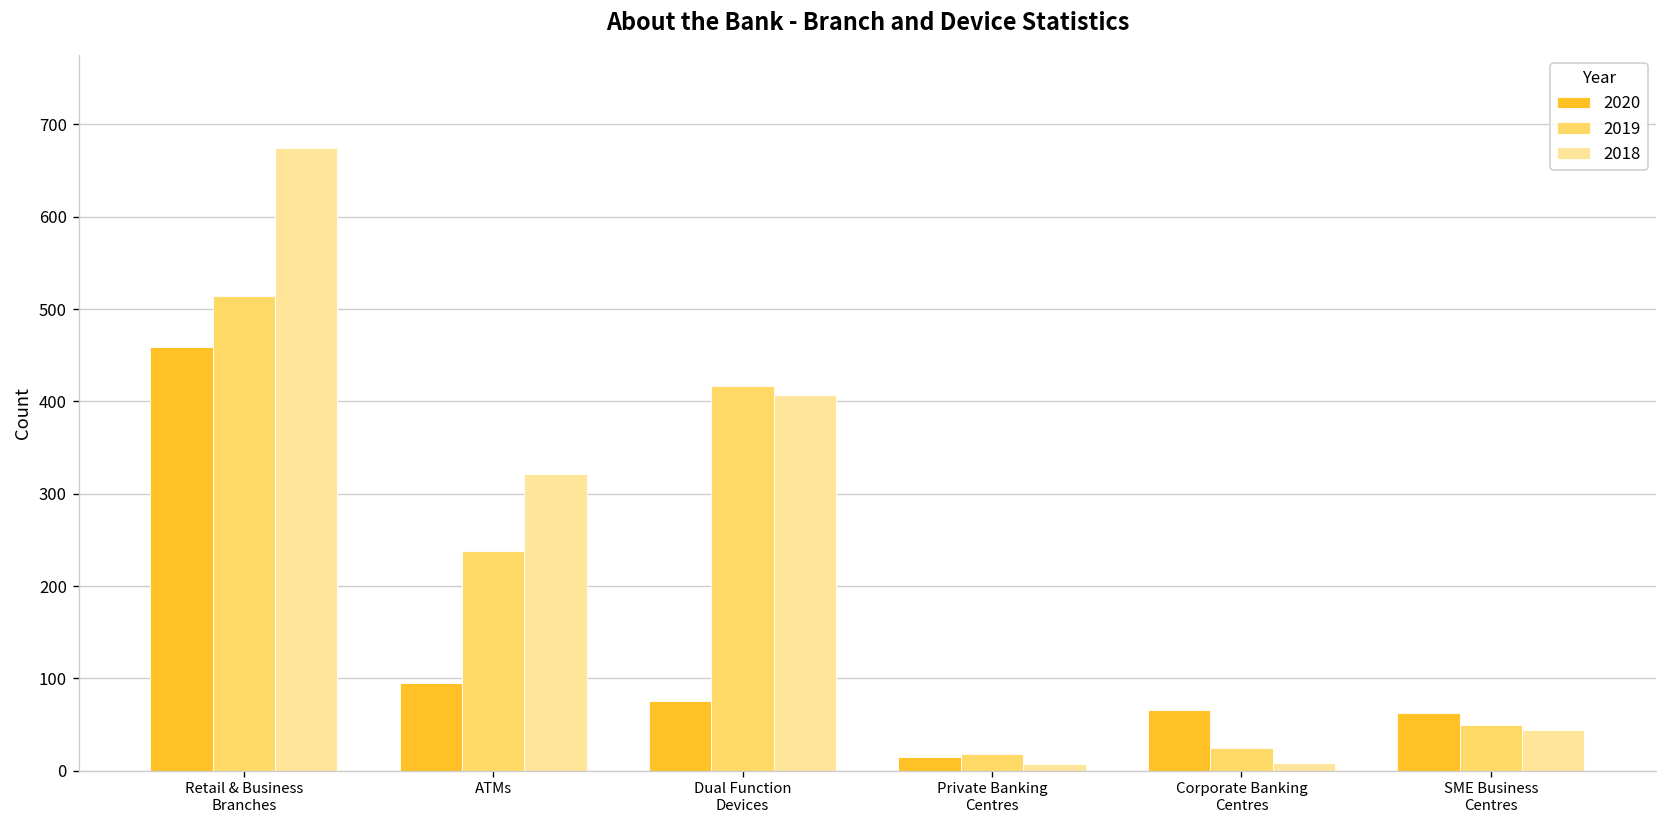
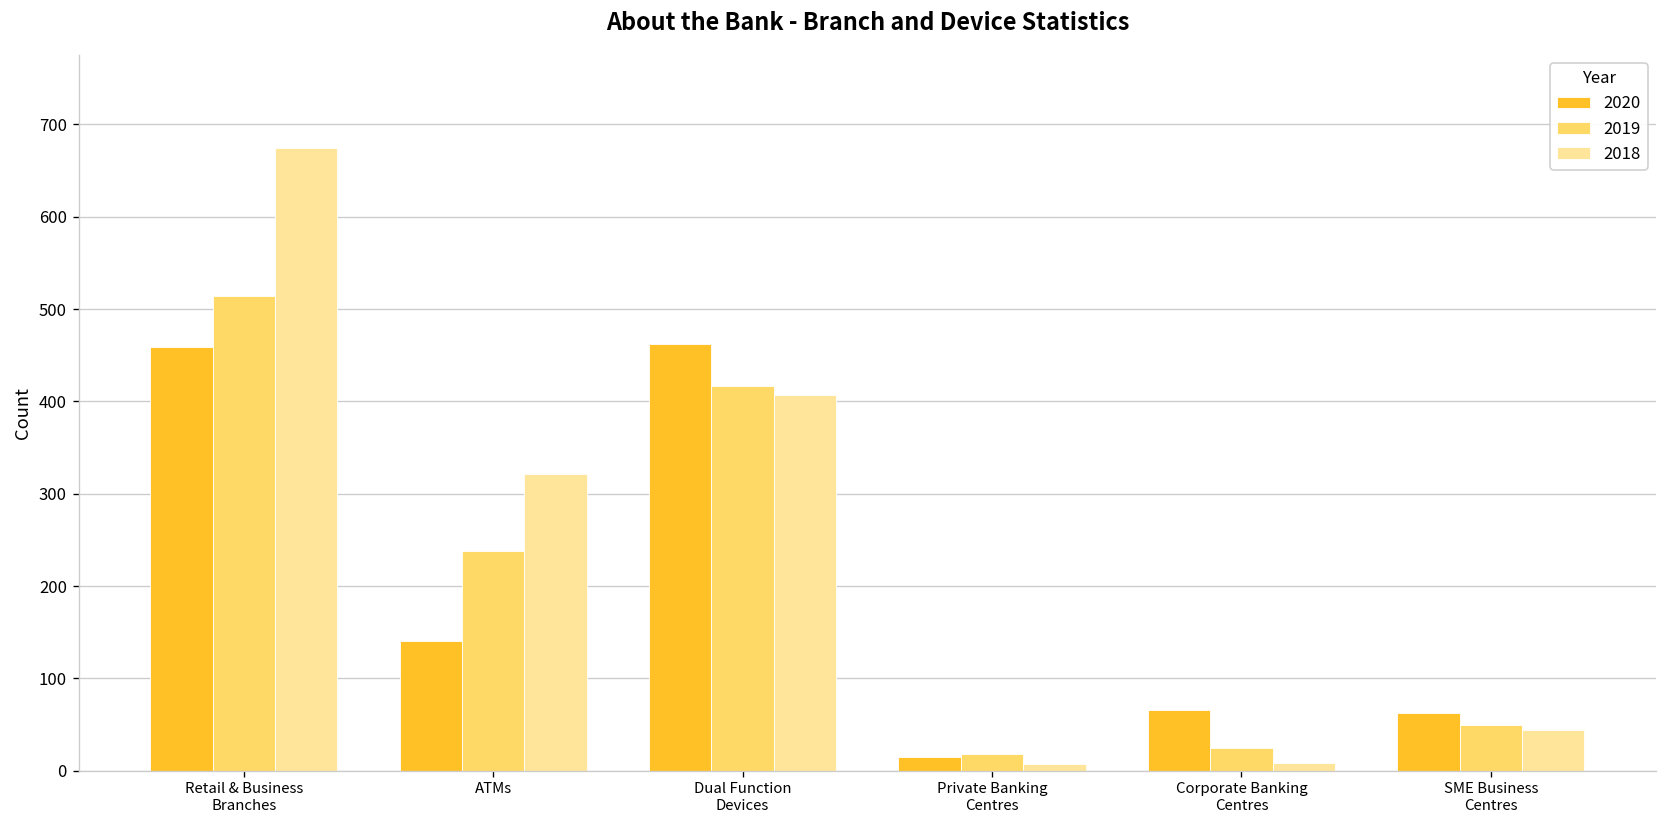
2020, ATMs: 100 -> 140
2020, Dual Function Devices: 80 -> 460
